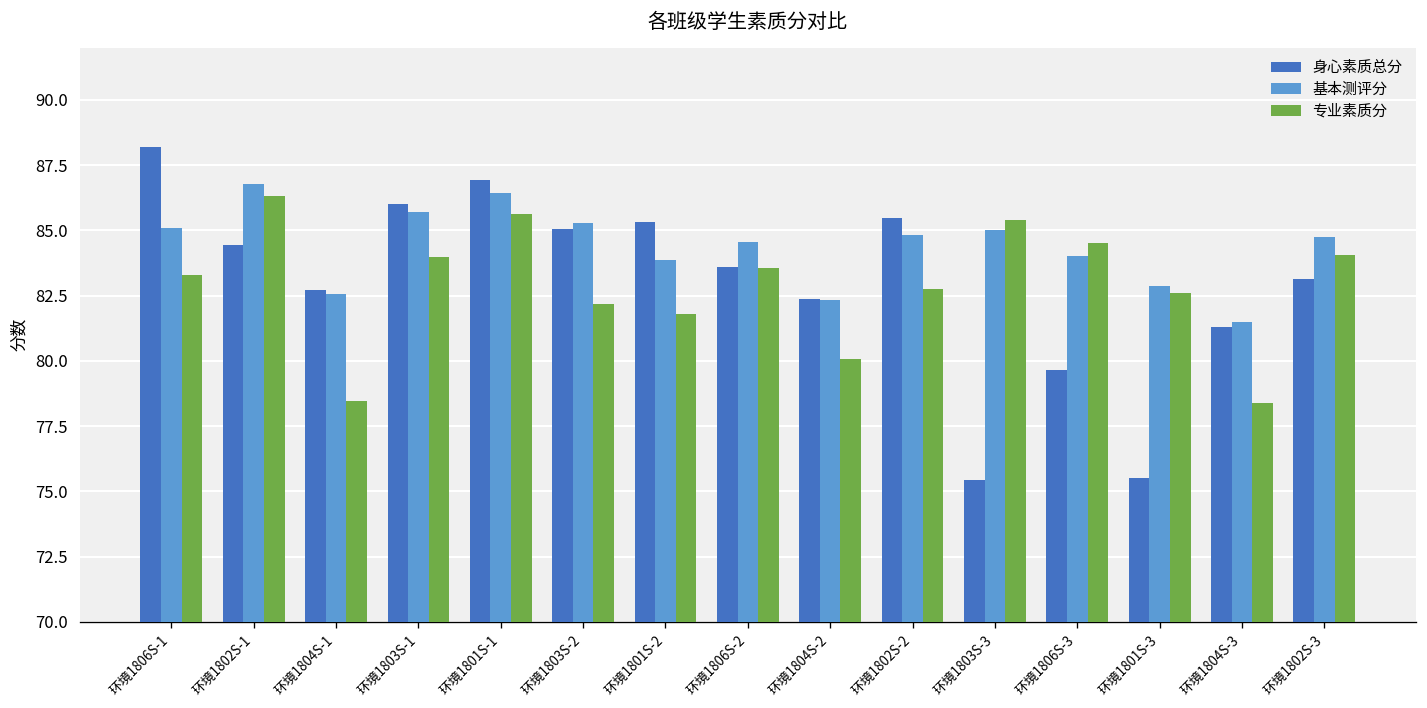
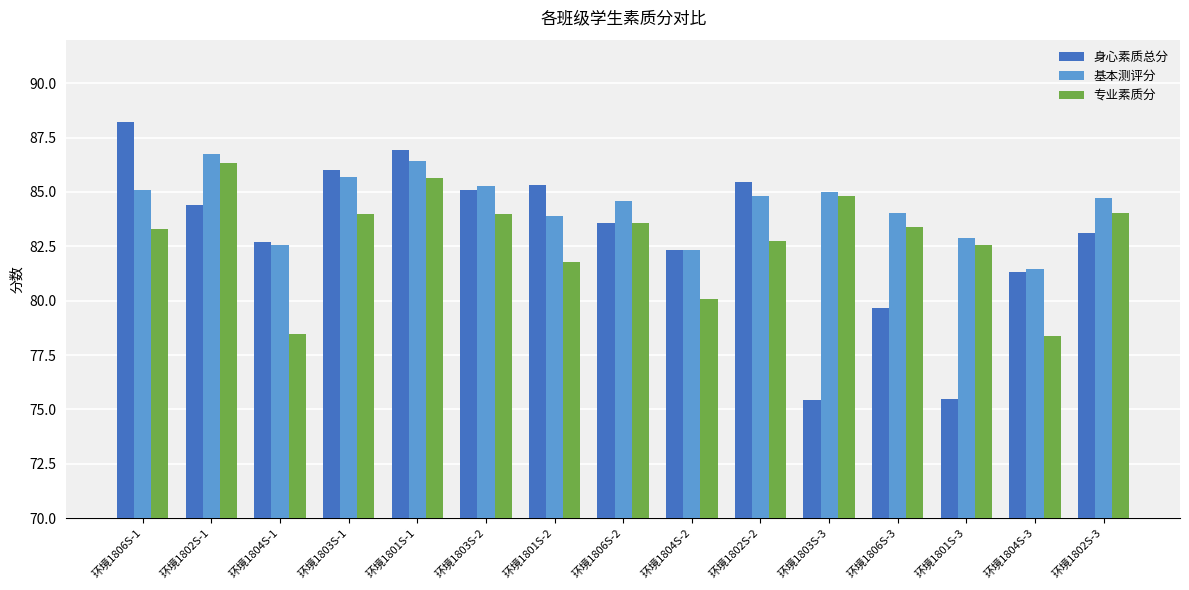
专业素质分, 环境1803S-2: 82.2 -> 84.0
专业素质分, 环境1803S-3: 85.4 -> 84.8
专业素质分, 环境1806S-3: 84.5 -> 83.4
